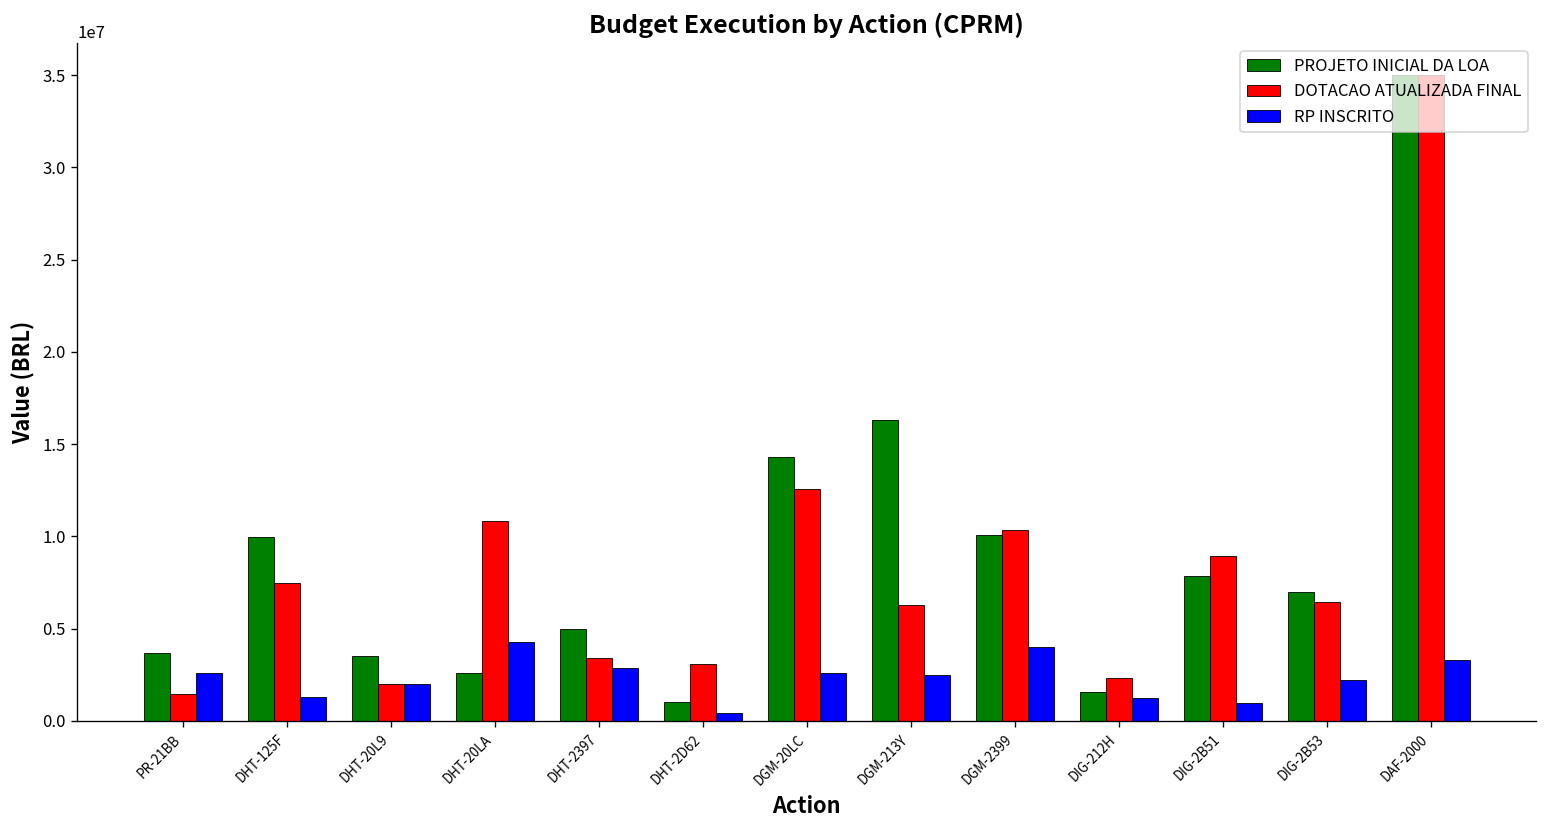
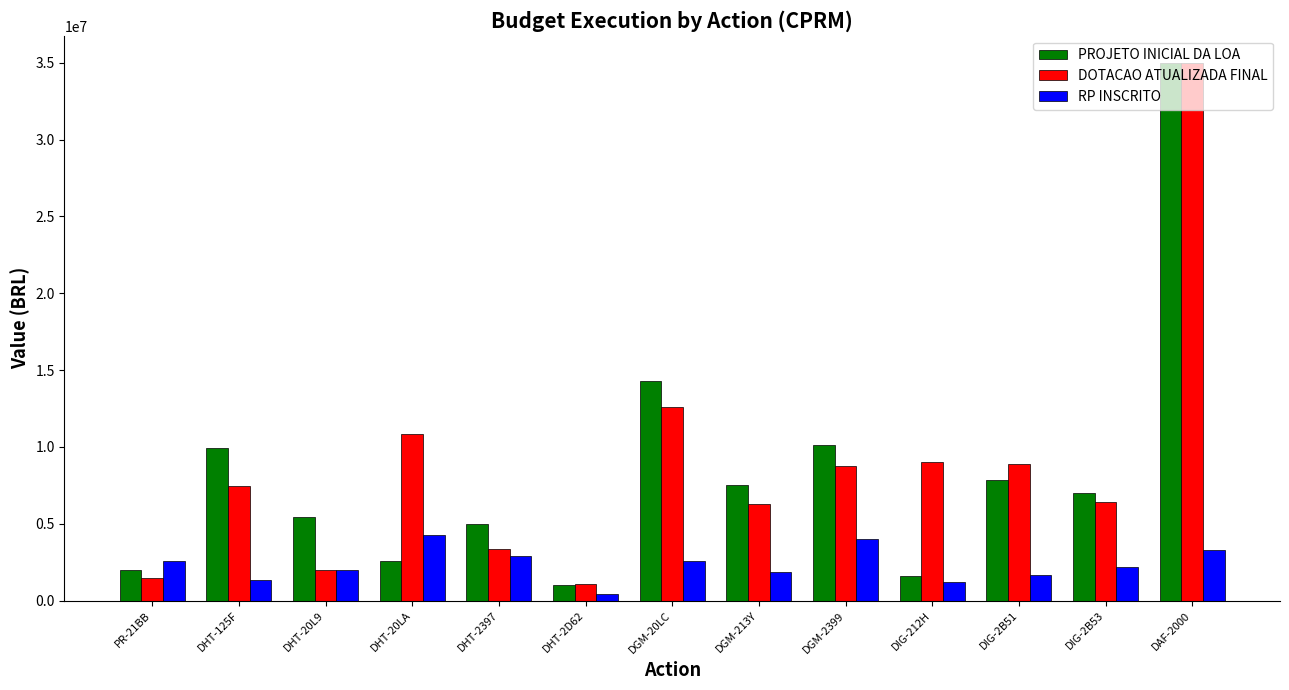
PROJETO INICIAL DA LOA, PR-21BB: 3700000 -> 2000000
PROJETO INICIAL DA LOA, DHT-20L9: 3500000 -> 5400000
DOTACAO ATUALIZADA FINAL, DHT-2D62: 3100000 -> 1100000
PROJETO INICIAL DA LOA, DGM-213Y: 16300000 -> 7500000
RP INSCRITO, DGM-213Y: 2500000 -> 1900000
DOTACAO ATUALIZADA FINAL, DGM-2399: 10300000 -> 8800000
DOTACAO ATUALIZADA FINAL, DIG-212H: 2300000 -> 9000000
RP INSCRITO, DIG-2B51: 900000 -> 1700000
